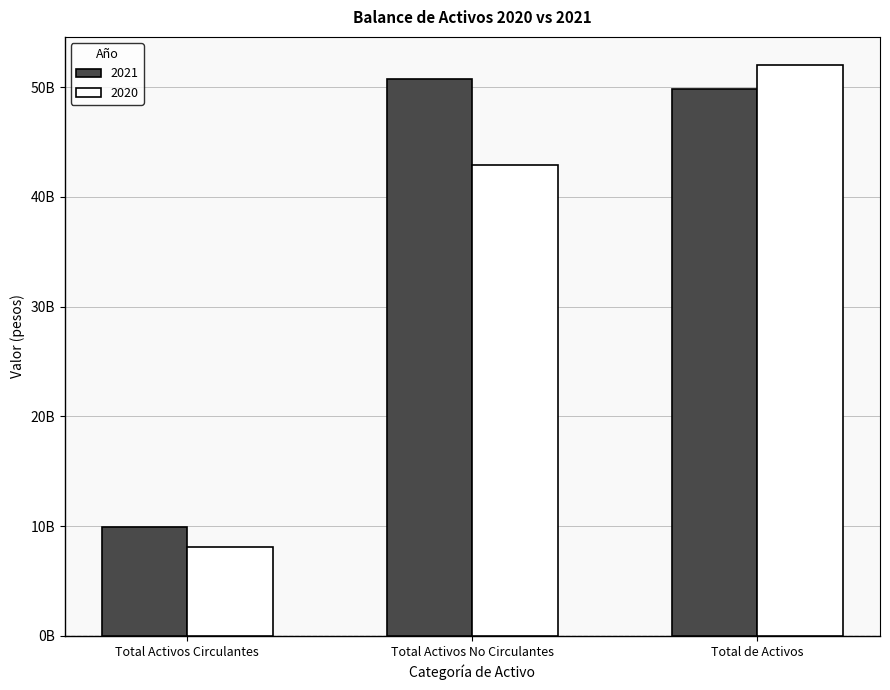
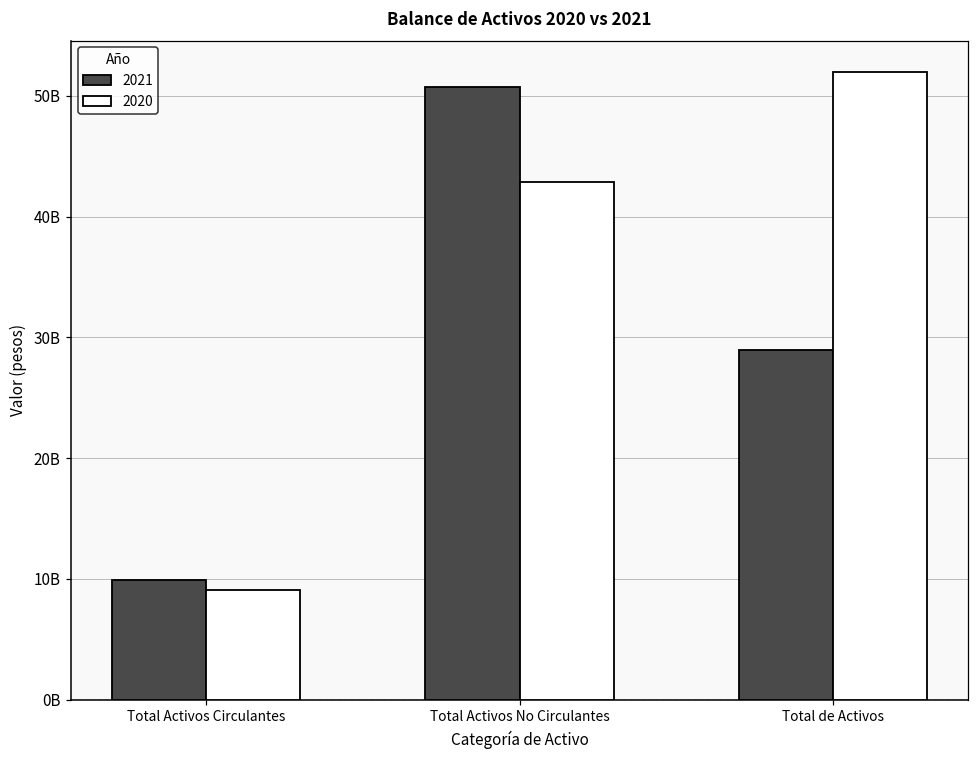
2020, Total Activos Circulantes: 8100000000 -> 9100000000
2021, Total de Activos: 49800000000 -> 29000000000
